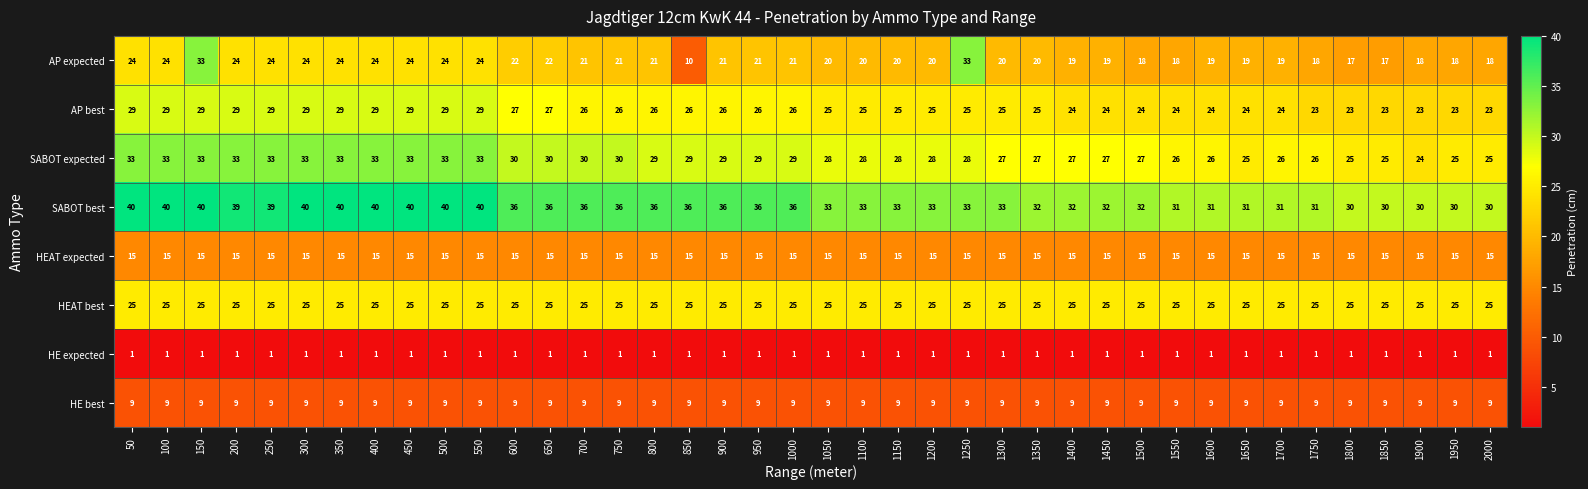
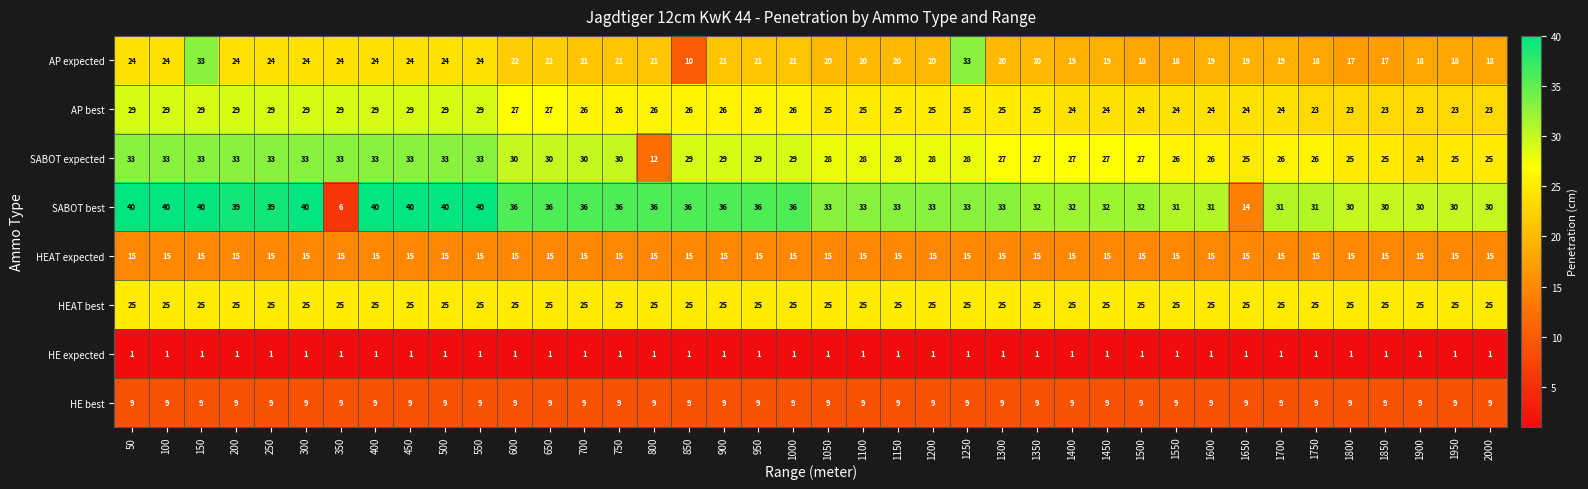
SABOT expected, 800: 29 -> 12
SABOT best, 350: 40 -> 6
SABOT best, 1650: 31 -> 14
